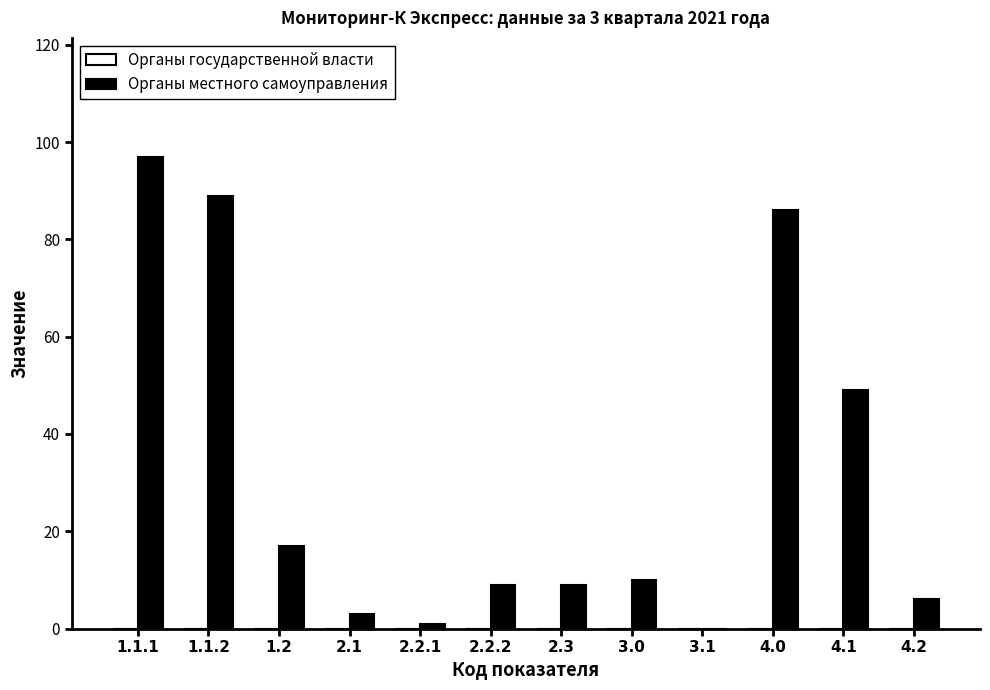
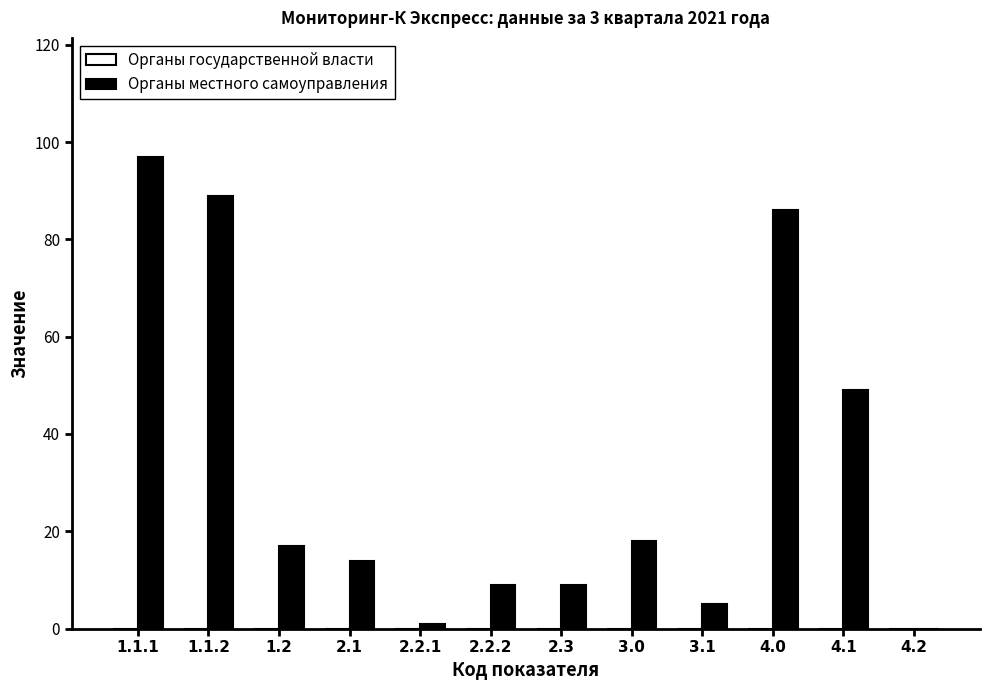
Органы местного самоуправления, 2.1: 3 -> 14
Органы местного самоуправления, 3.0: 10 -> 18
Органы местного самоуправления, 3.1: 0 -> 5
Органы местного самоуправления, 4.2: 6 -> 0
